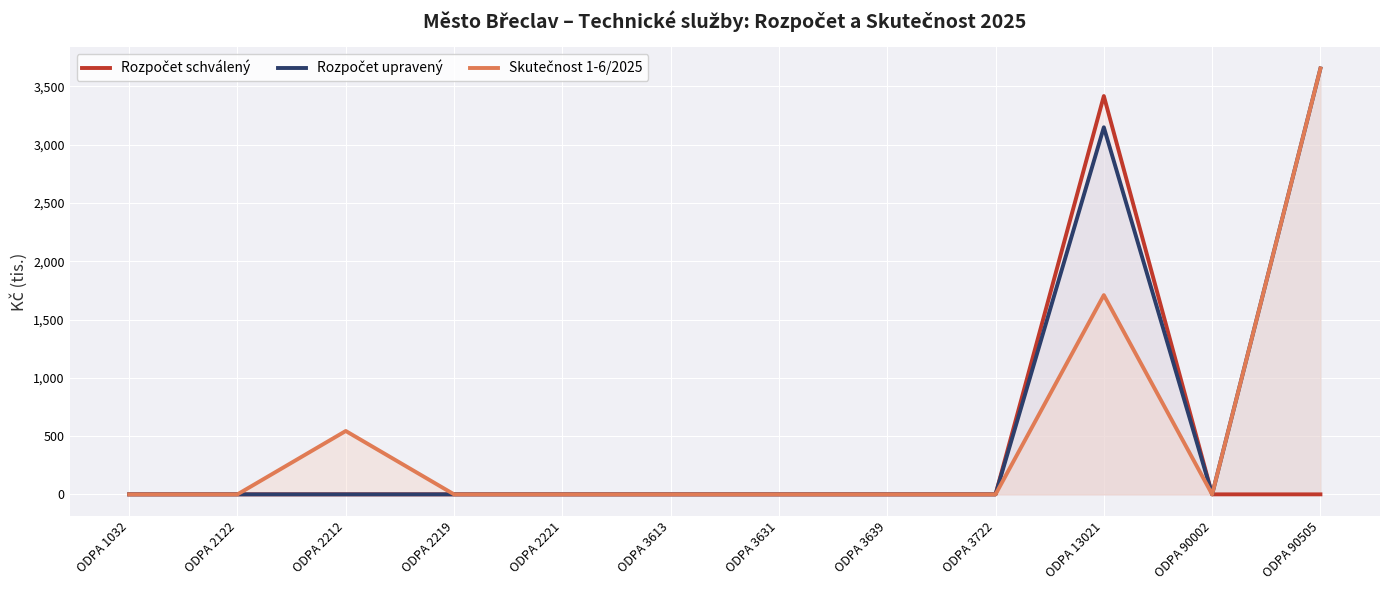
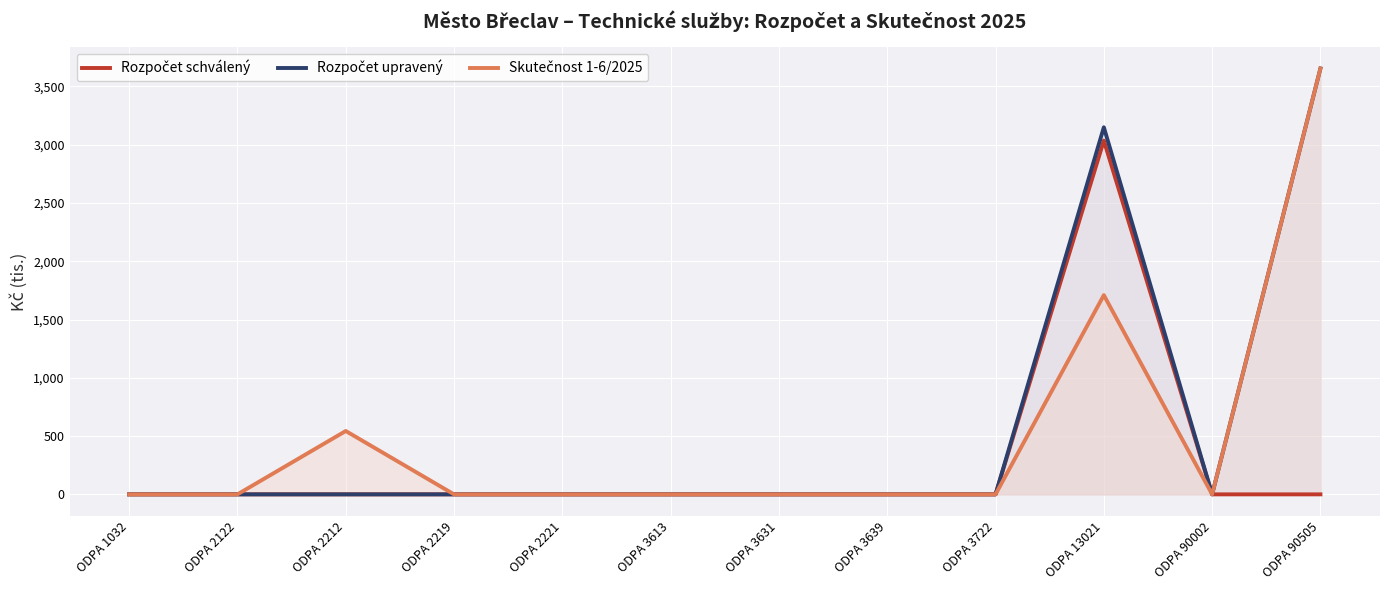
Rozpočet schválený, ODPA 13021: 3,420 -> 3,040
